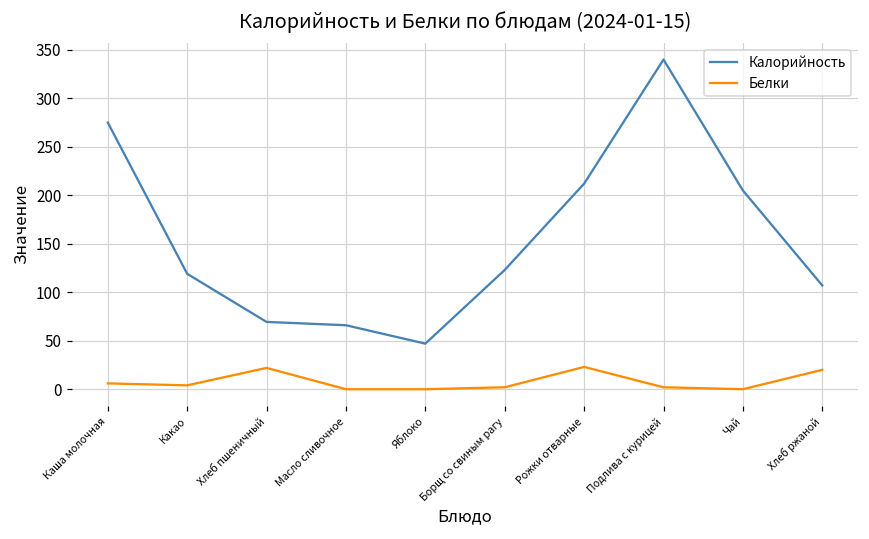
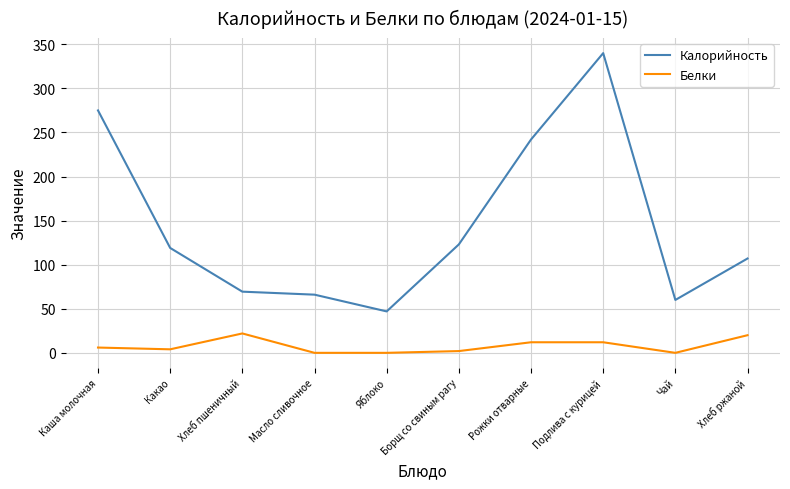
Калорийность, Рожки отварные: 210 -> 240
Белки, Рожки отварные: 20 -> 10
Белки, Подлива с курицей: 0 -> 10
Калорийность, Чай: 210 -> 60
